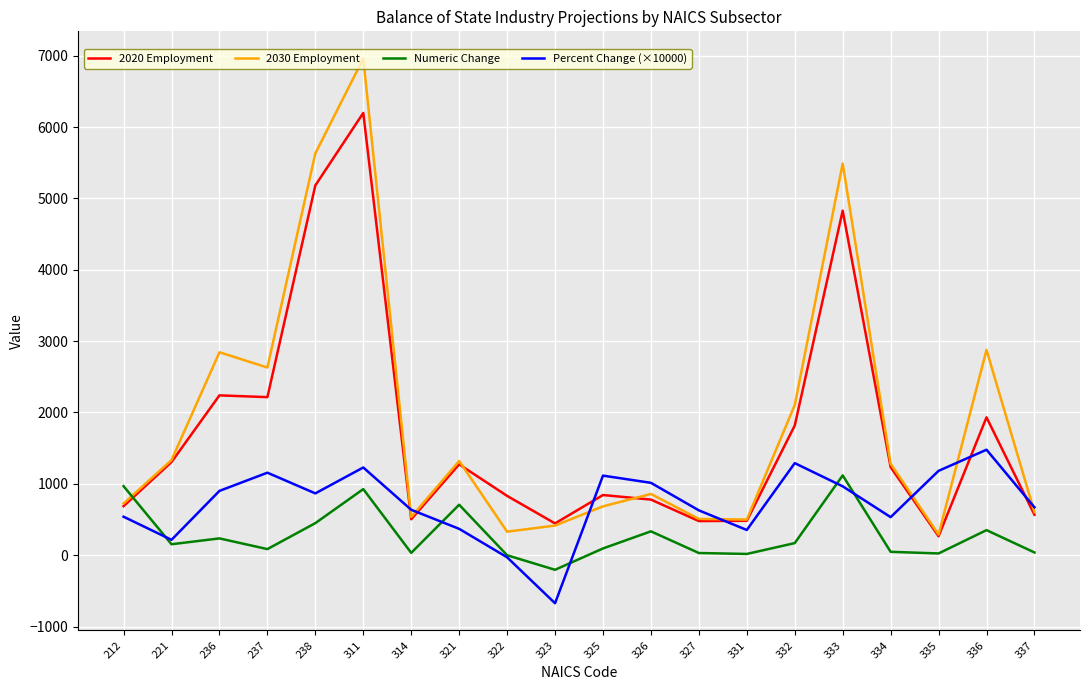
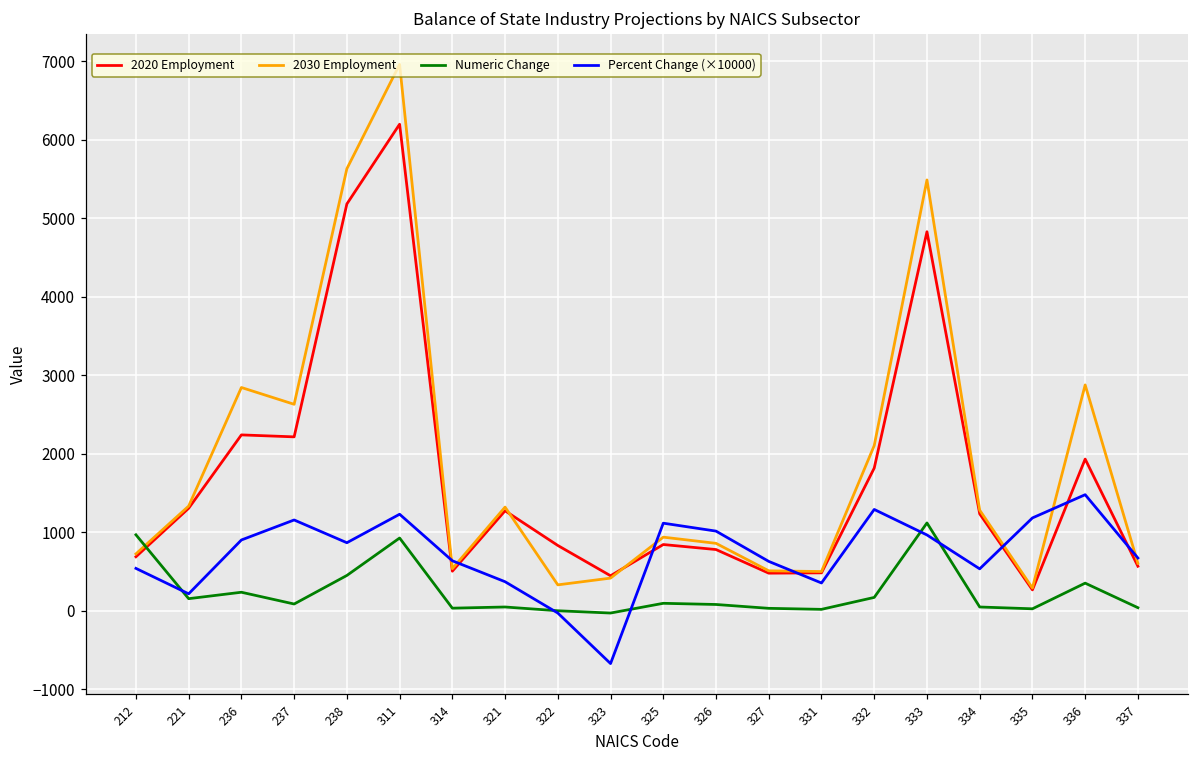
Numeric Change, 321: 700 -> 0
Numeric Change, 323: -200 -> 0
2030 Employment, 325: 700 -> 900
Numeric Change, 326: 300 -> 100
